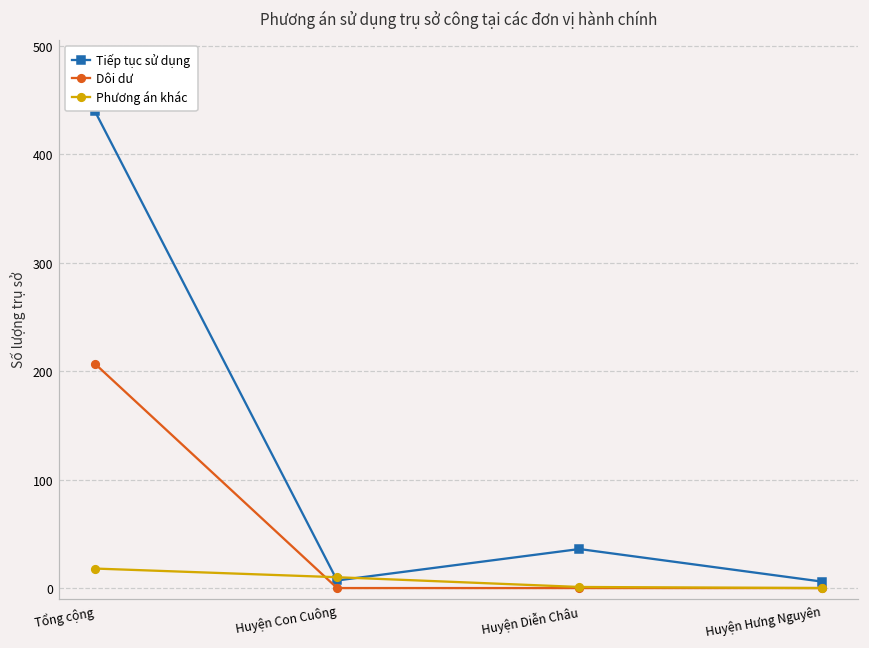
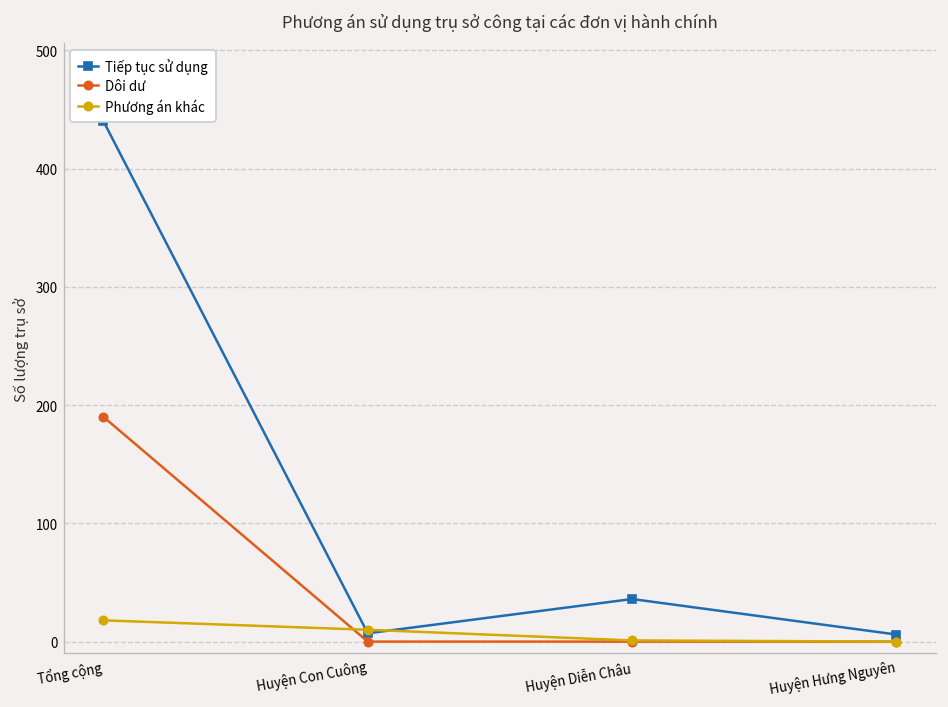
Dôi dư, Tổng cộng: 210 -> 190
